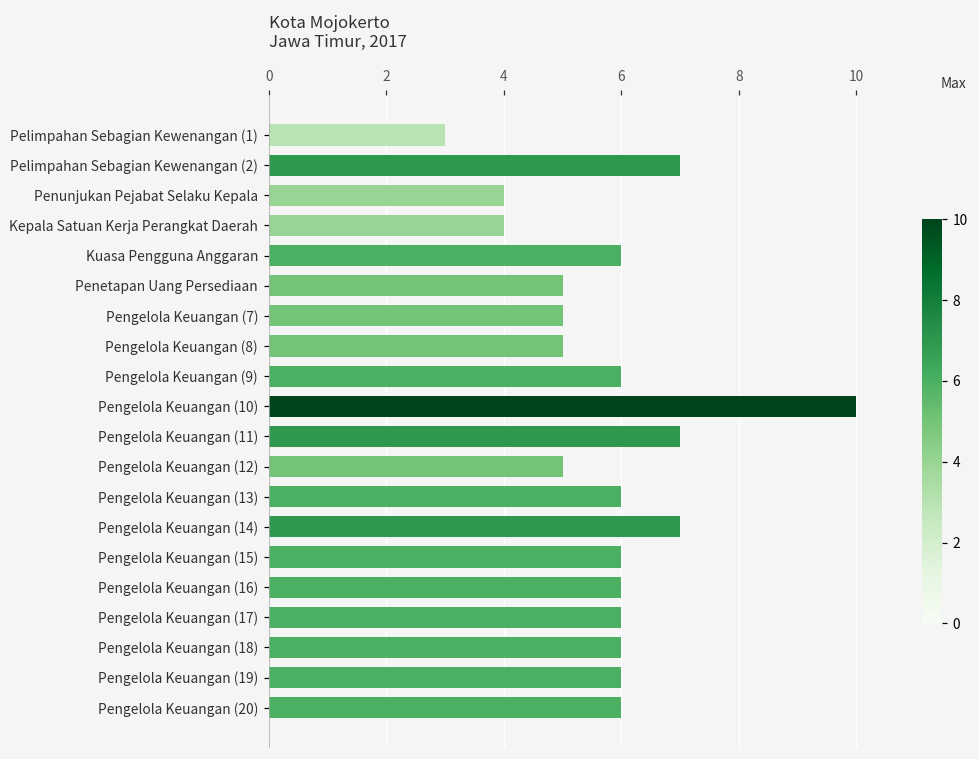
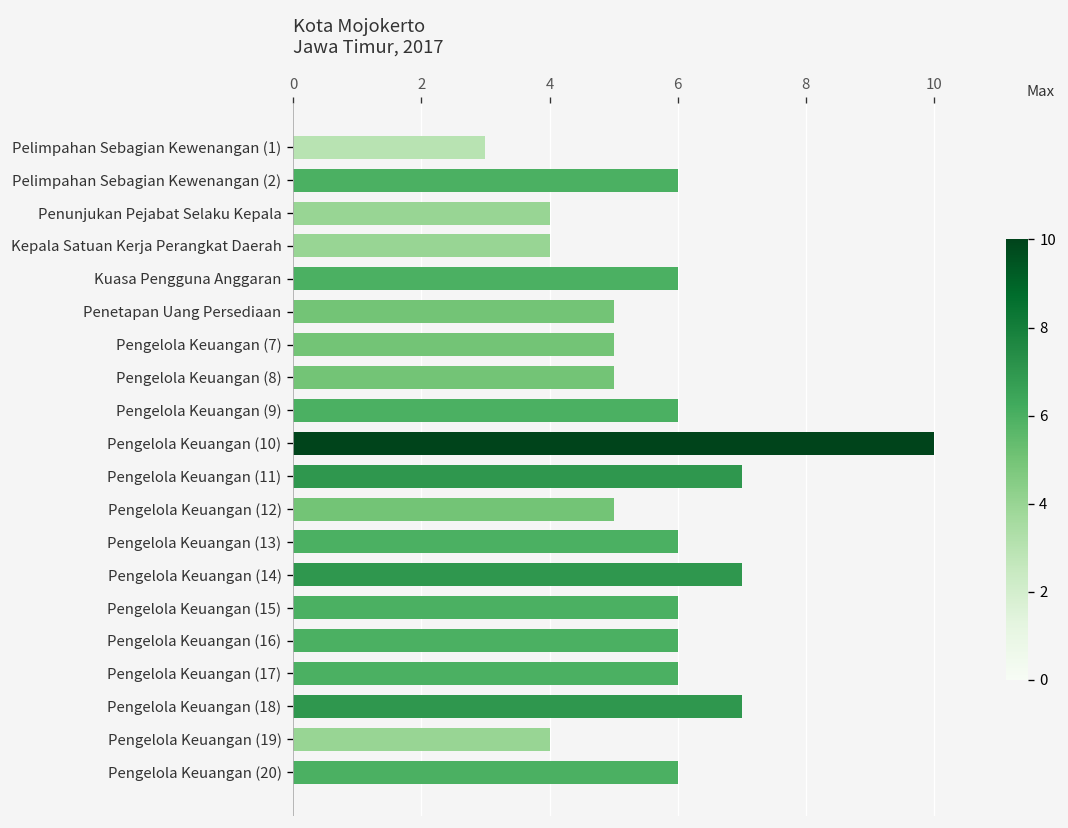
Pelimpahan Sebagian Kewenangan (2): 7 -> 6
Pengelola Keuangan (18): 6 -> 7
Pengelola Keuangan (19): 6 -> 4
